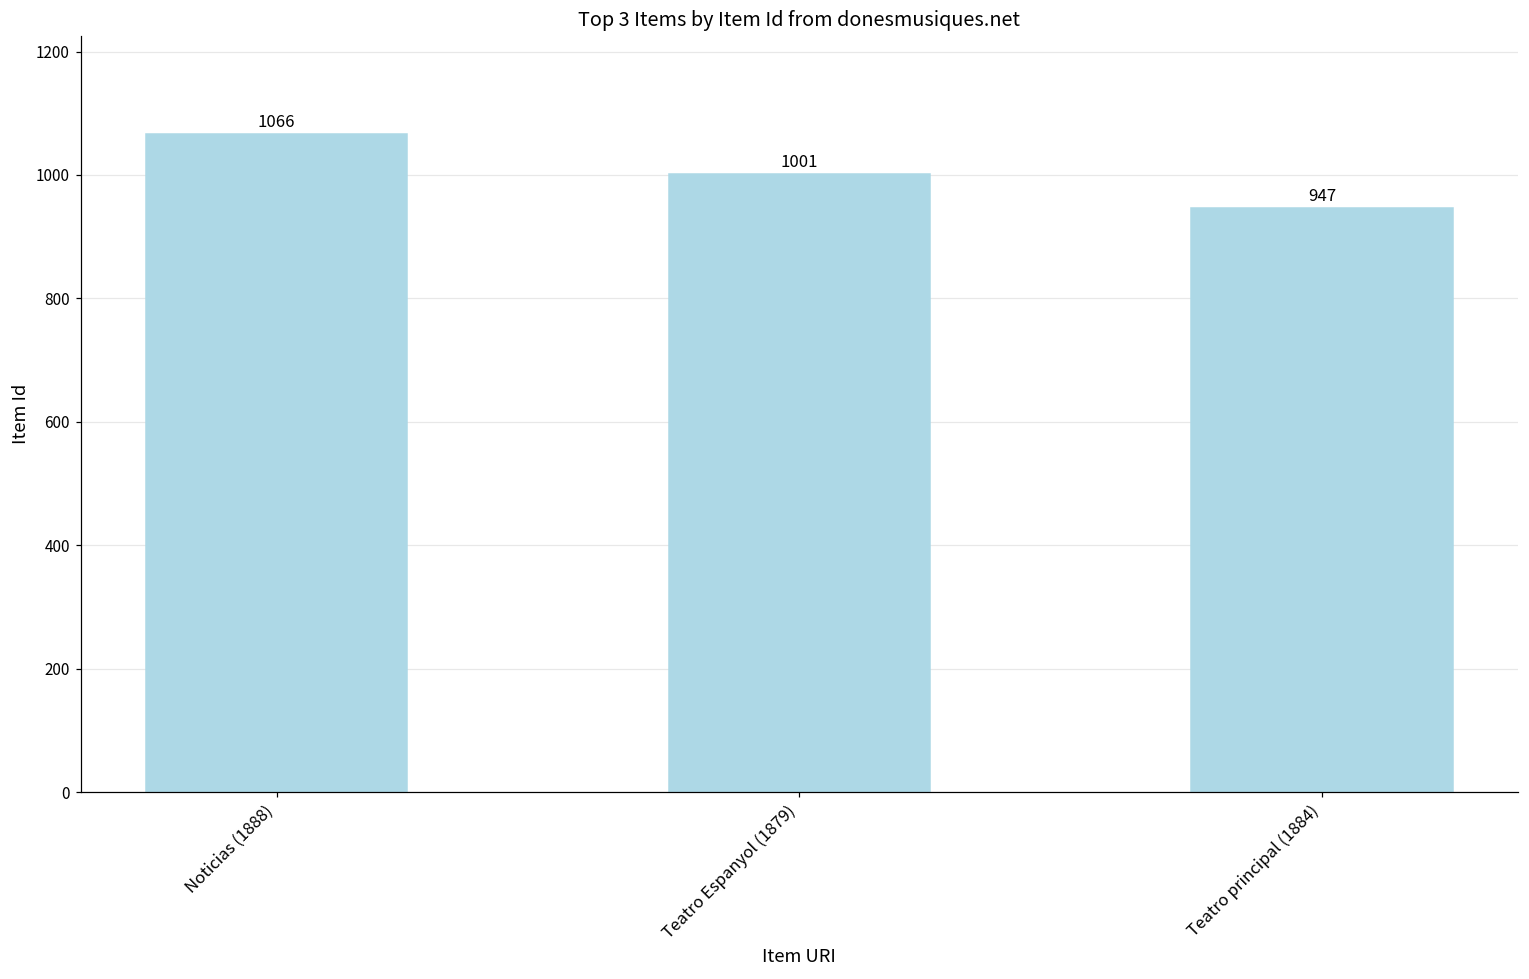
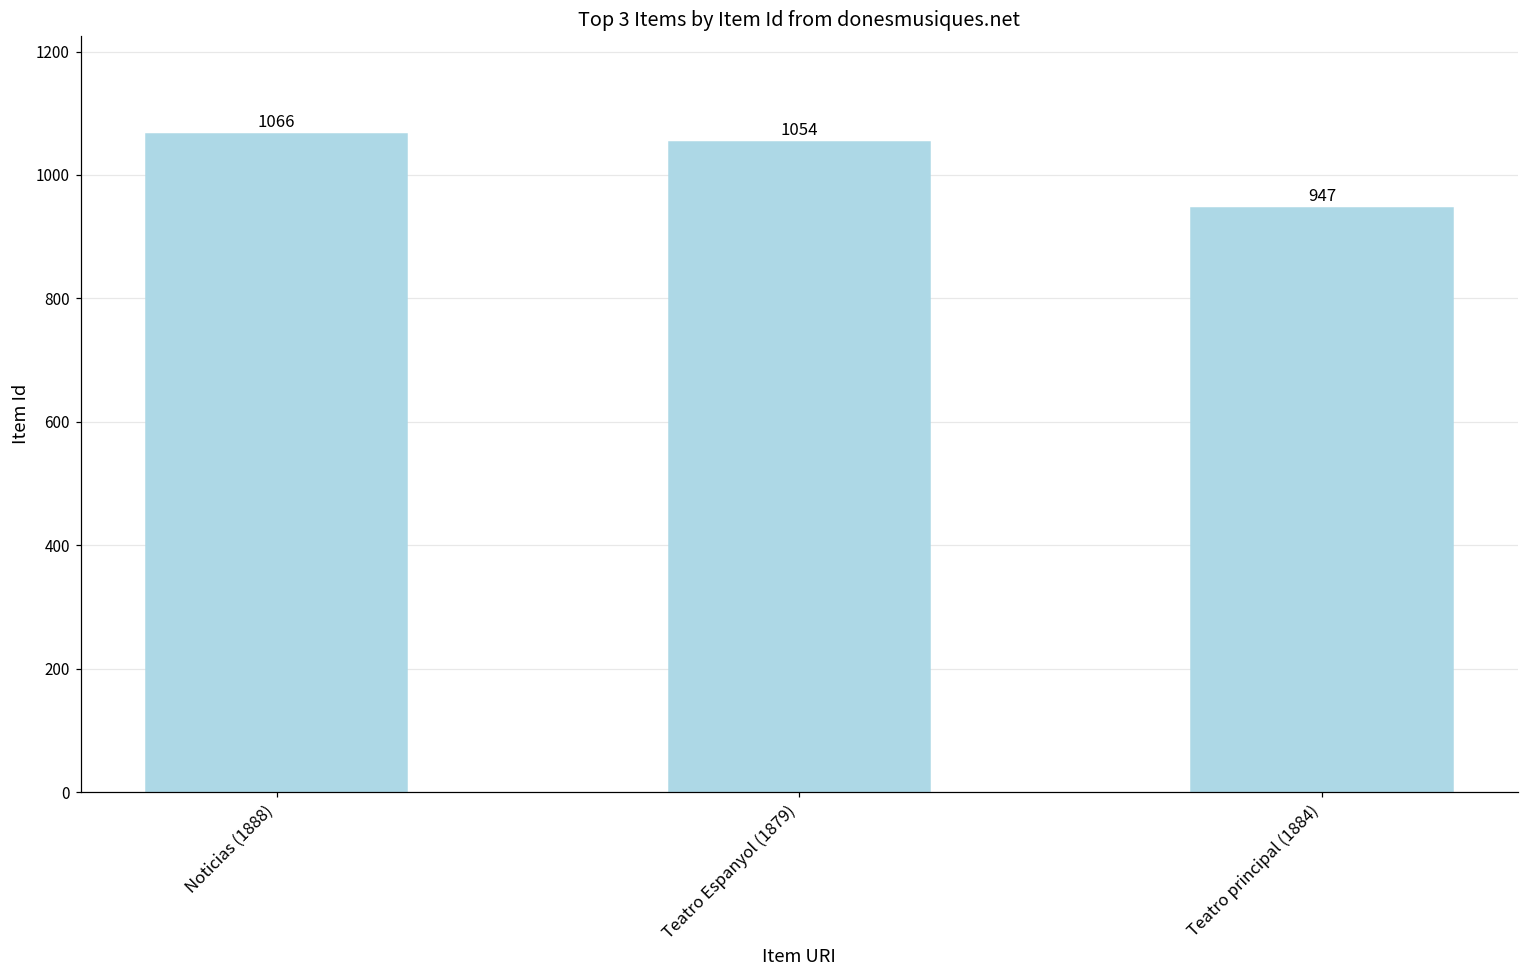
Teatro Espanyol (1879): 1001 -> 1054
